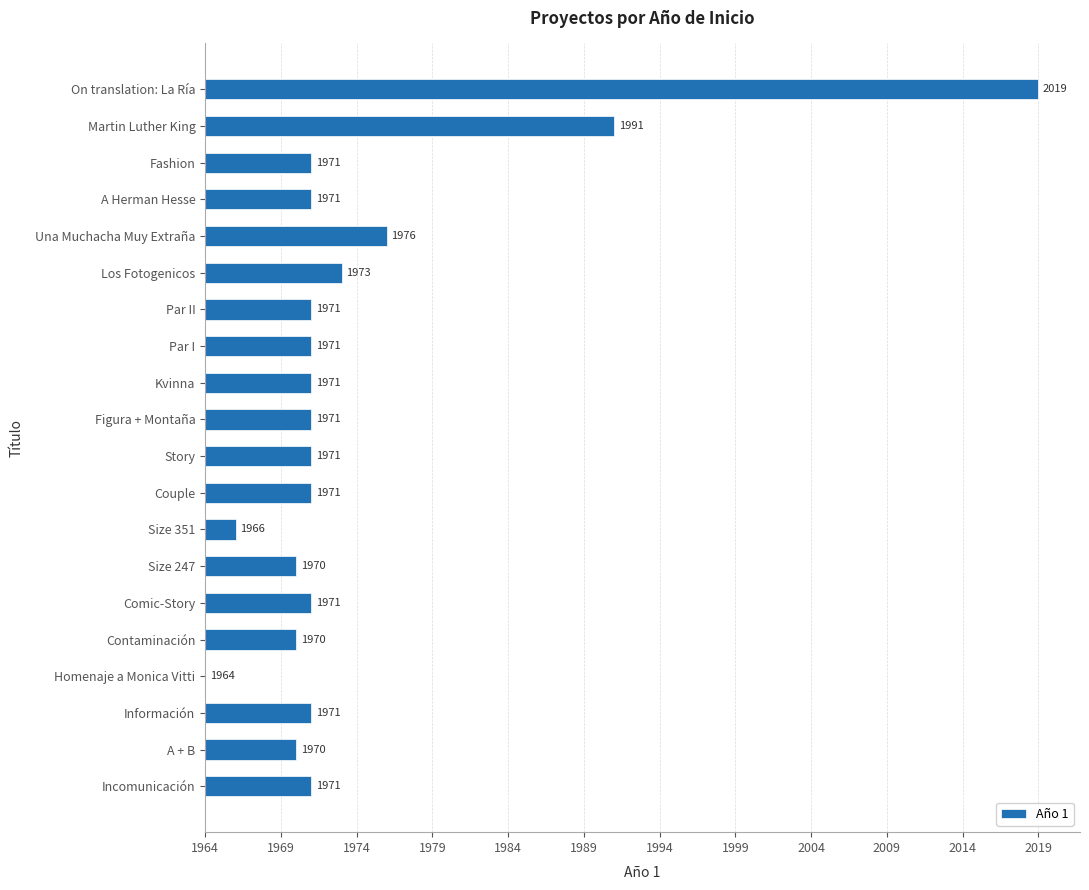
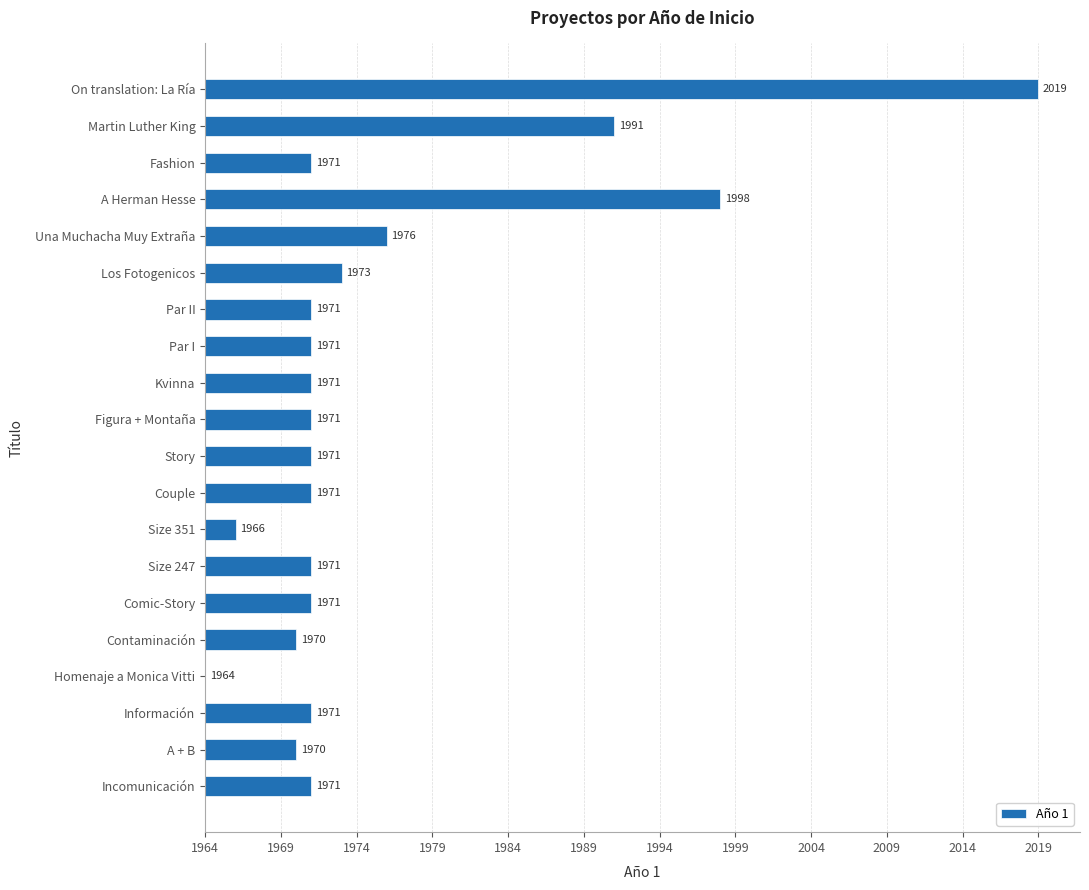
A Herman Hesse: 1971 -> 1998
Size 247: 1970 -> 1971
